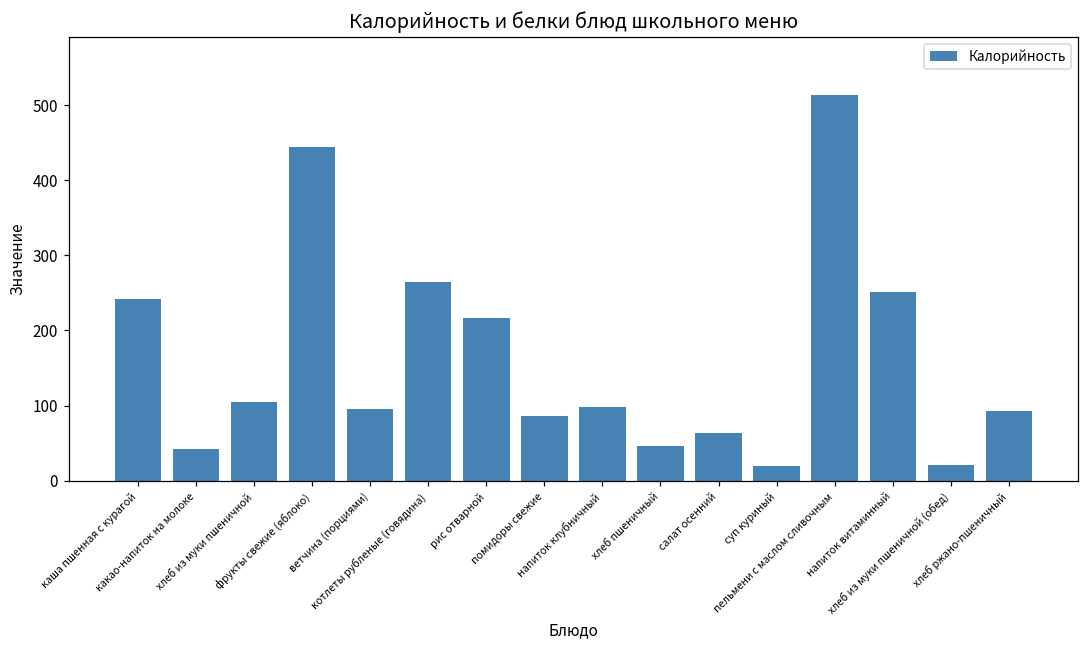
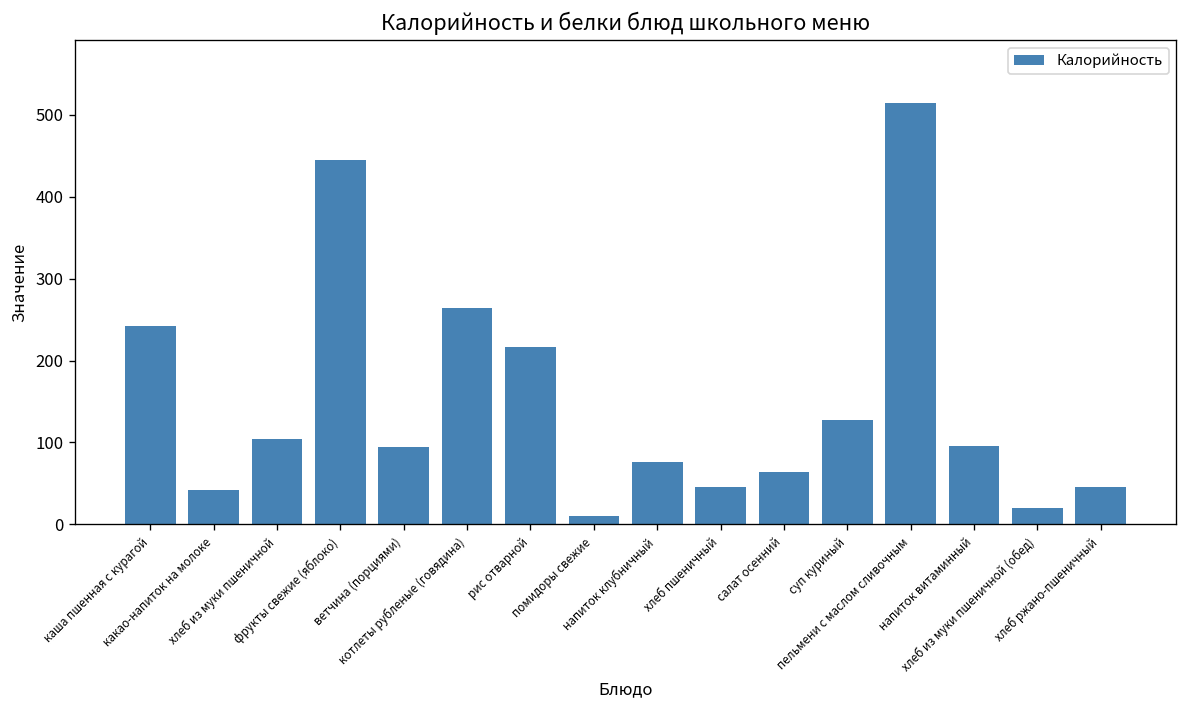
помидоры свежие: 90 -> 10
напиток клубничный: 100 -> 80
суп куриный: 20 -> 130
напиток витаминный: 250 -> 100
хлеб ржано-пшеничный: 90 -> 50
